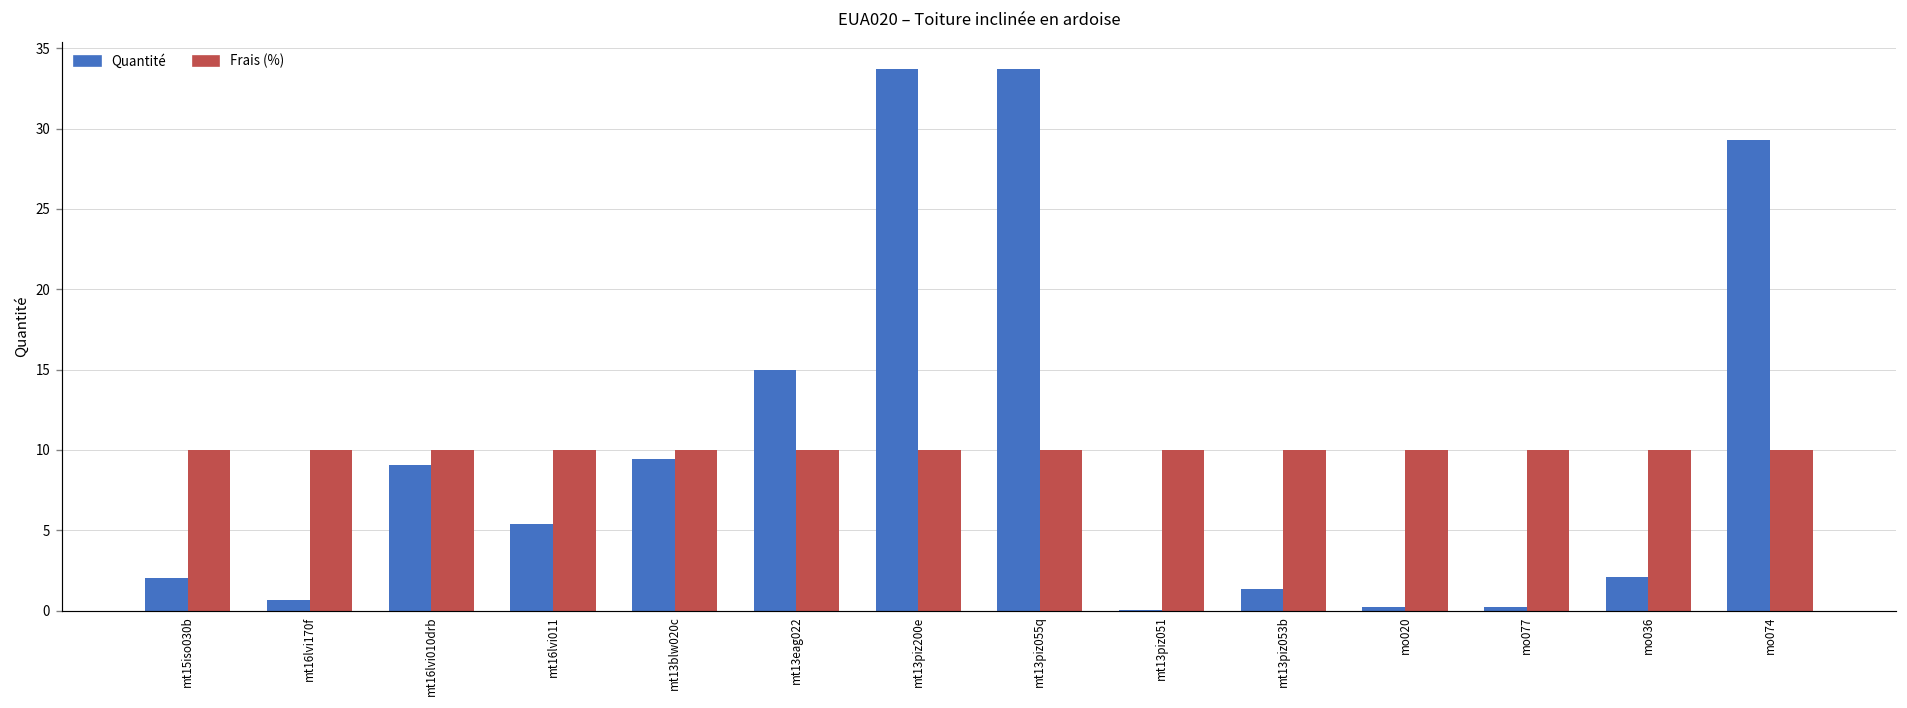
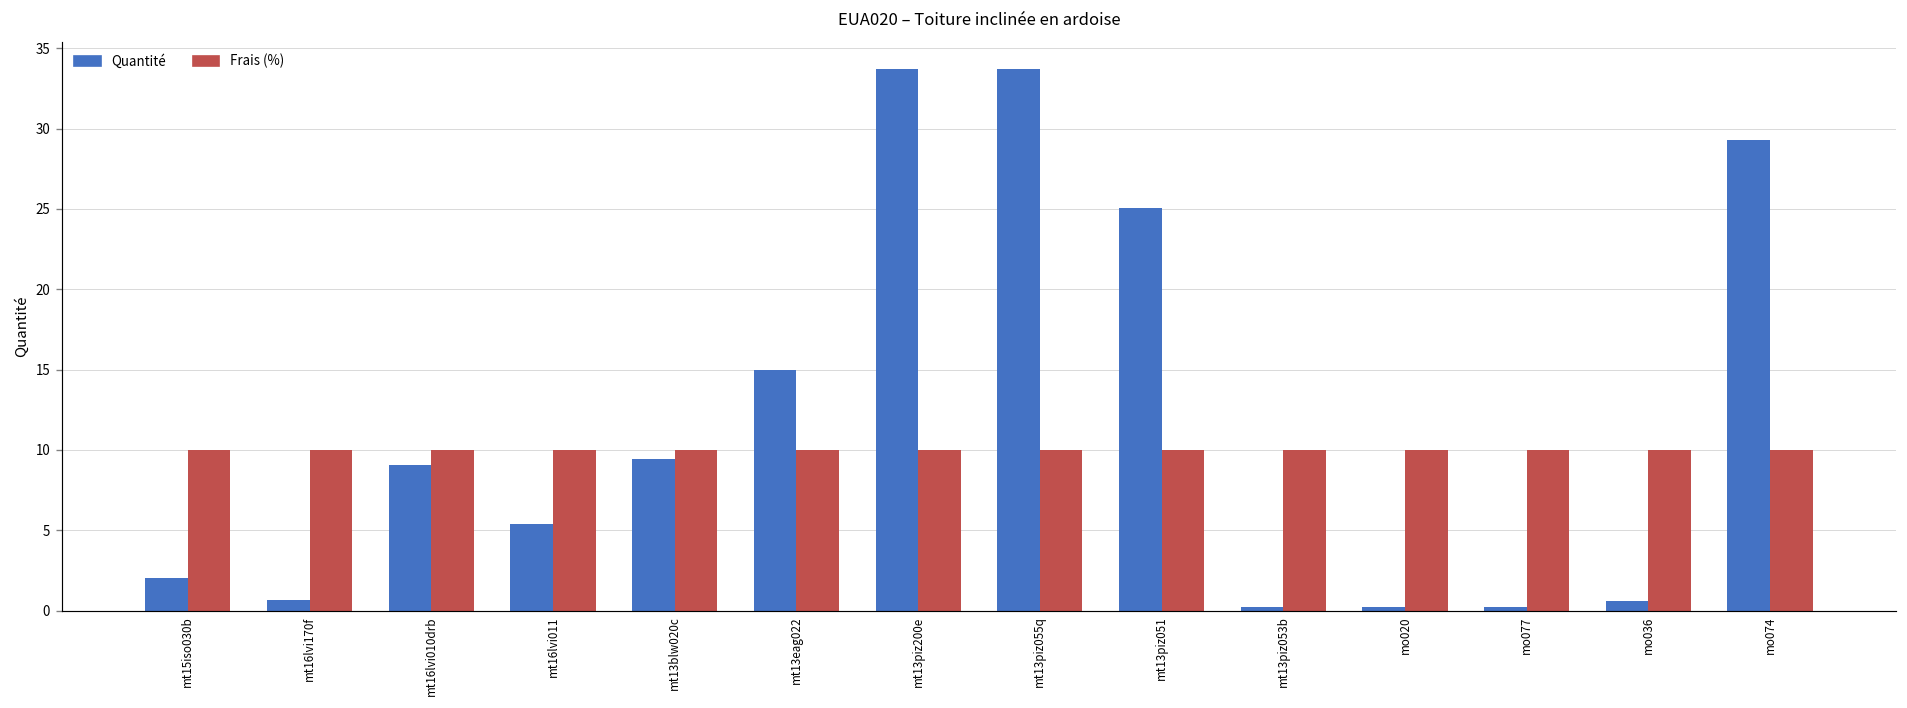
Quantité, mt13piz051: 0.0 -> 25.0
Quantité, mt13piz053b: 1.3 -> 0.2
Quantité, mo036: 2.1 -> 0.6
